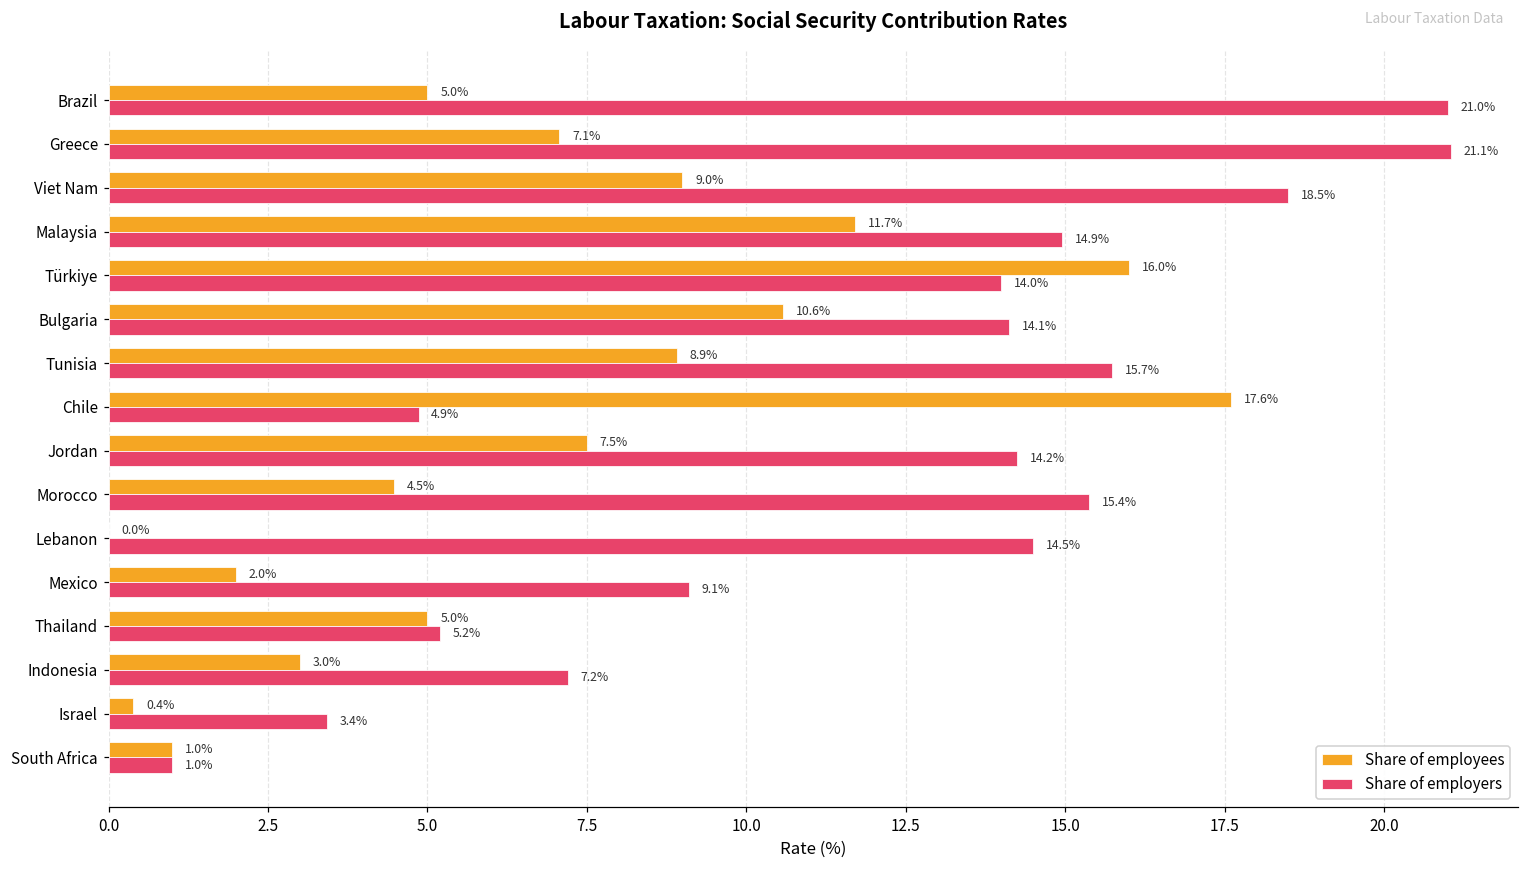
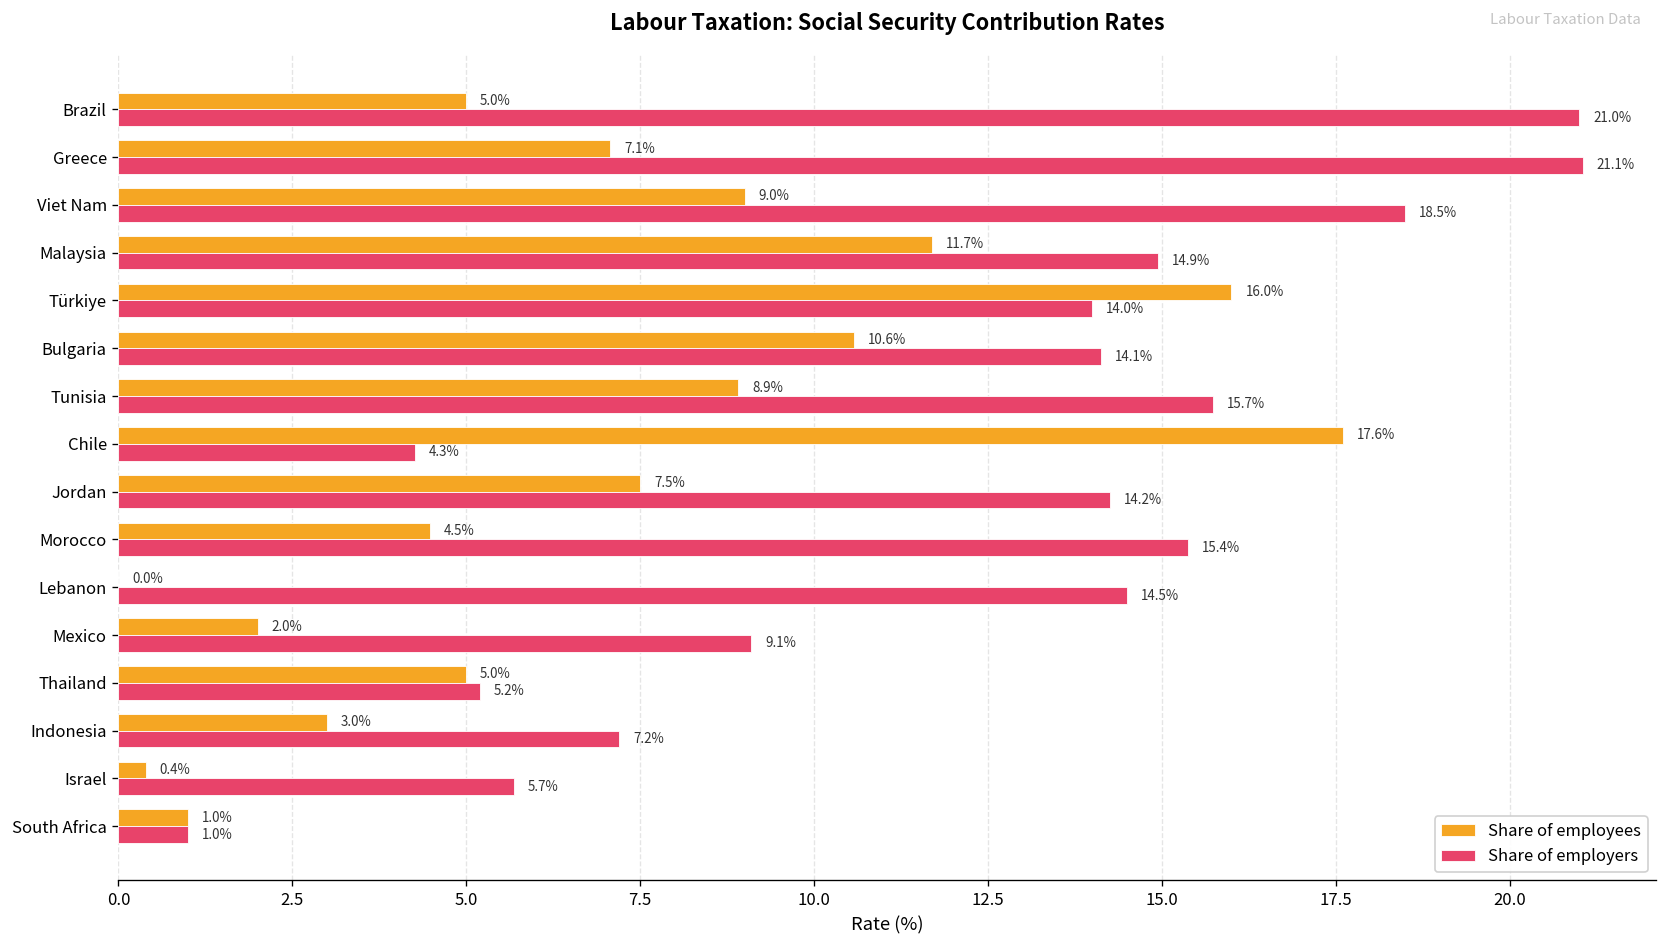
Share of employers, Chile: 4.9% -> 4.3%
Share of employers, Israel: 3.4% -> 5.7%
